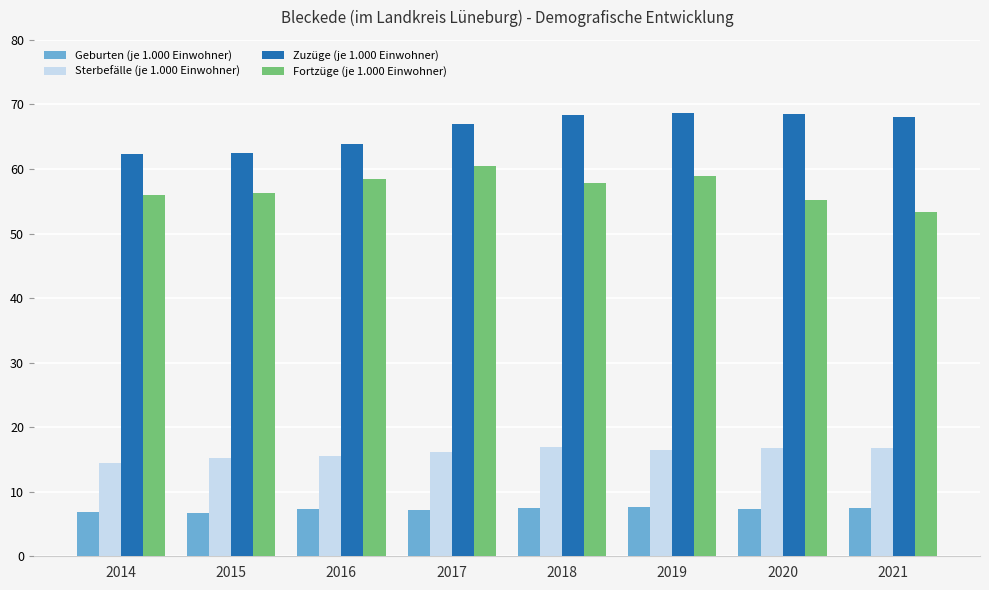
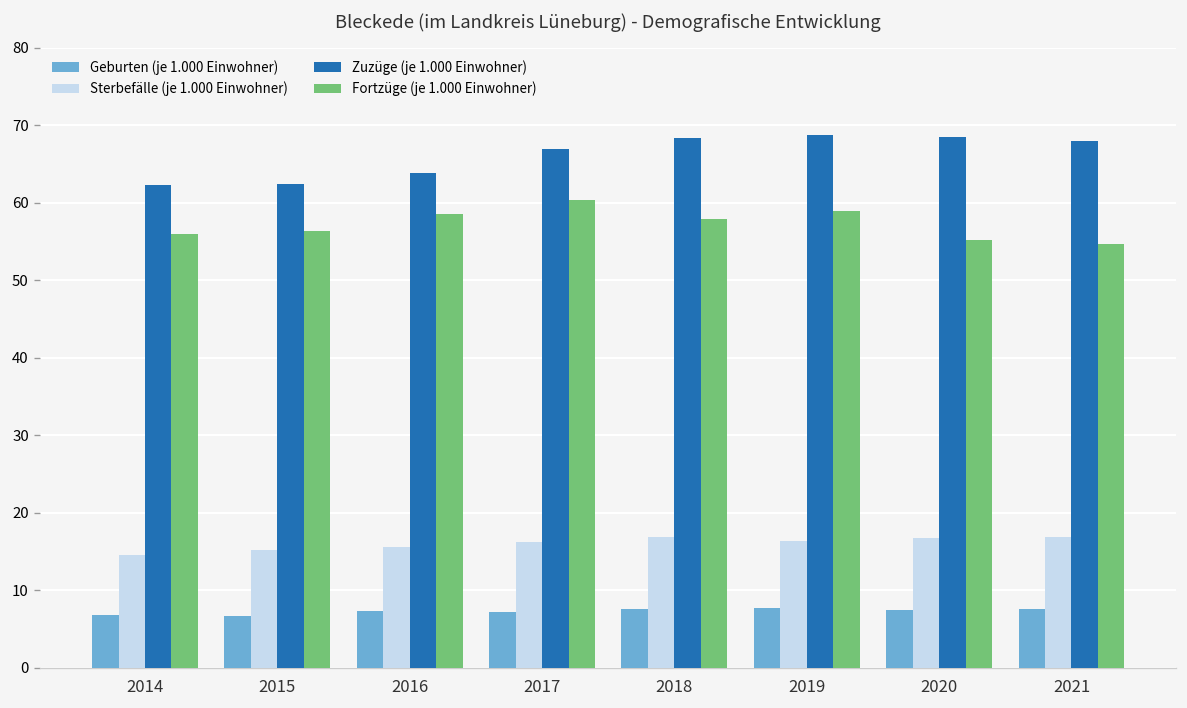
Fortzüge (je 1.000 Einwohner), 2021: 53 -> 55
